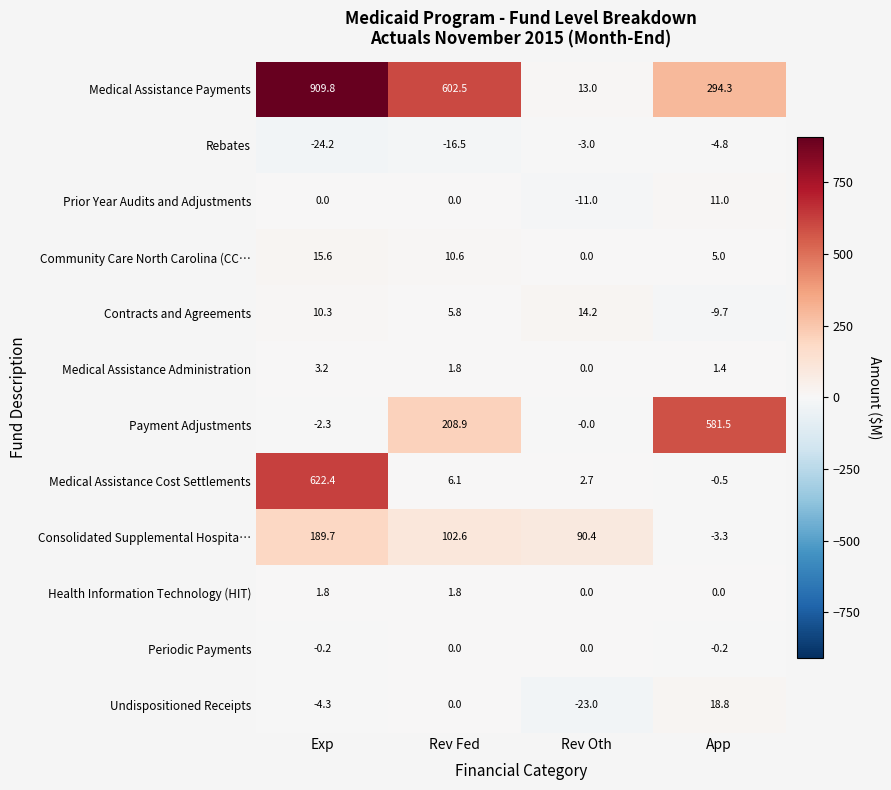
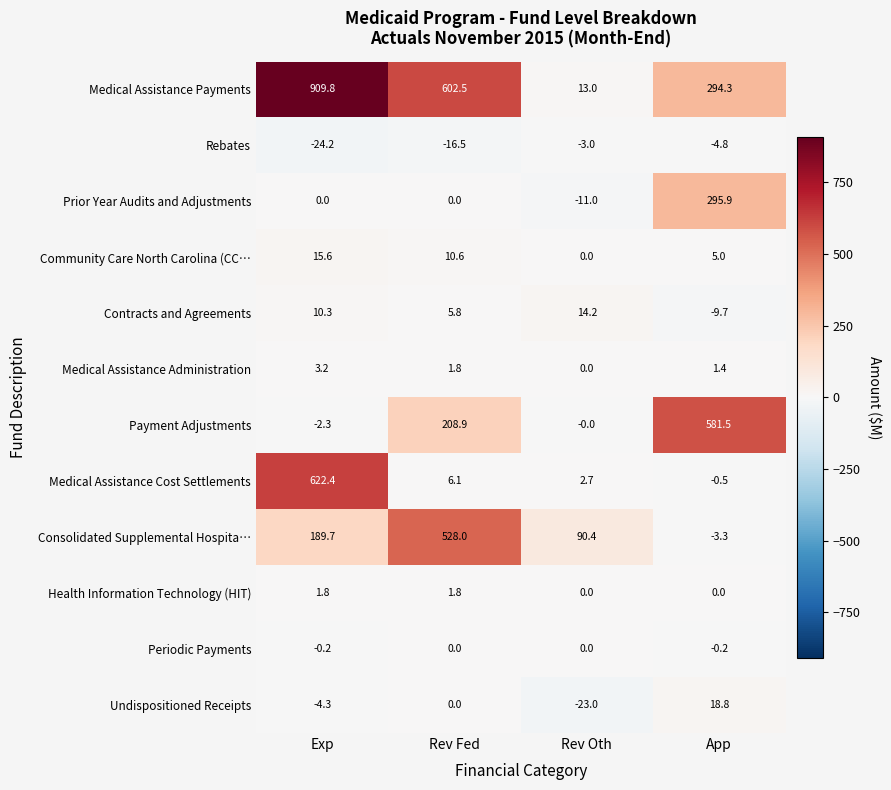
Prior Year Audits and Adjustments, App: 11.0 -> 295.9
Consolidated Supplemental Hospita…, Rev Fed: 102.6 -> 528.0
